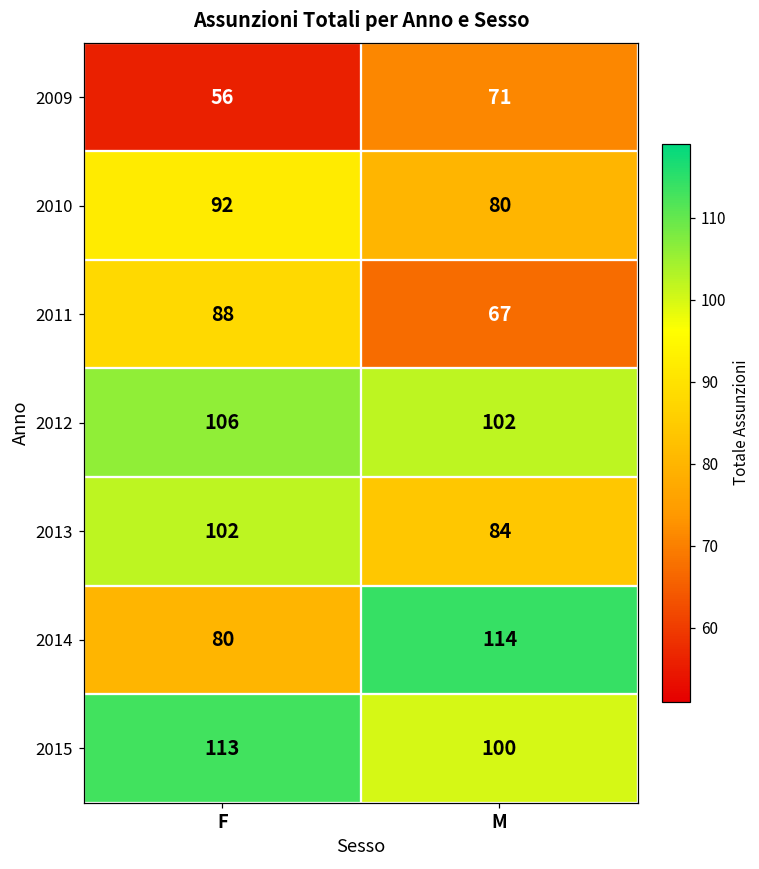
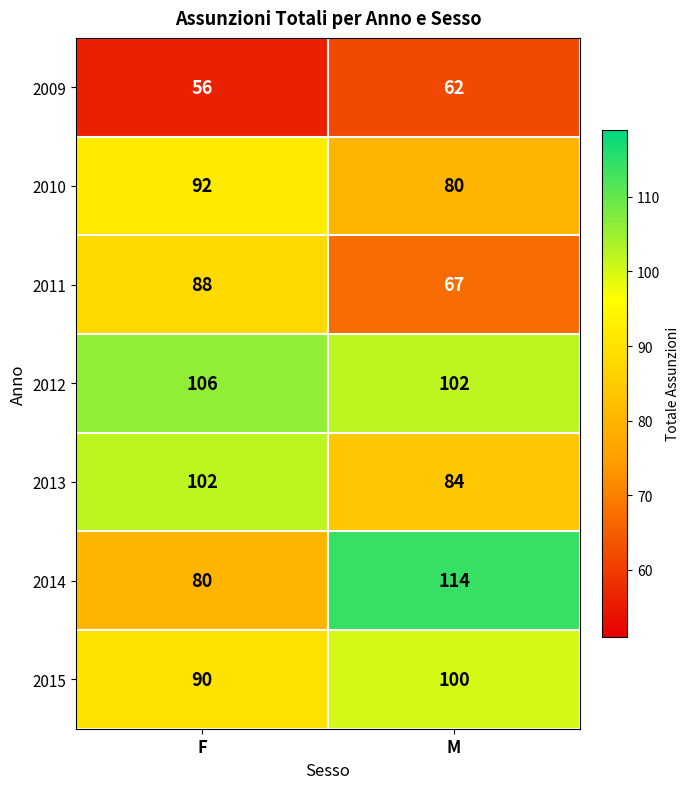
2009, M: 71 -> 62
2015, F: 113 -> 90
